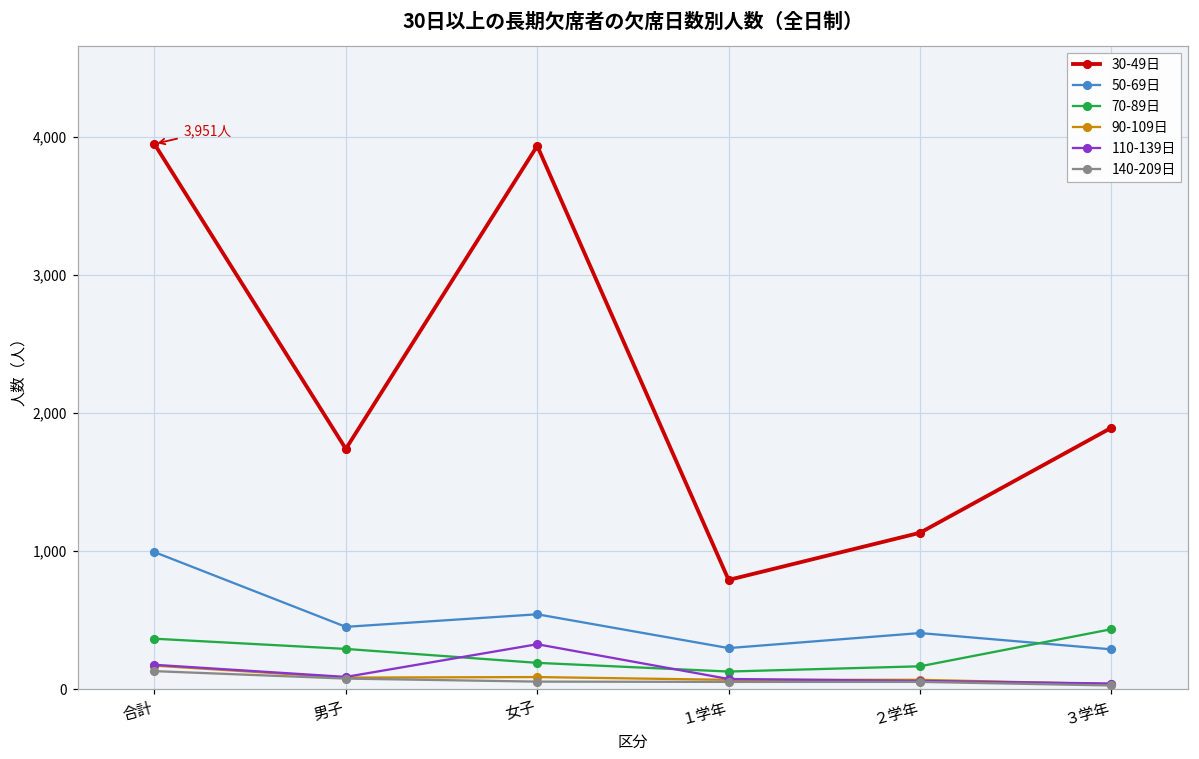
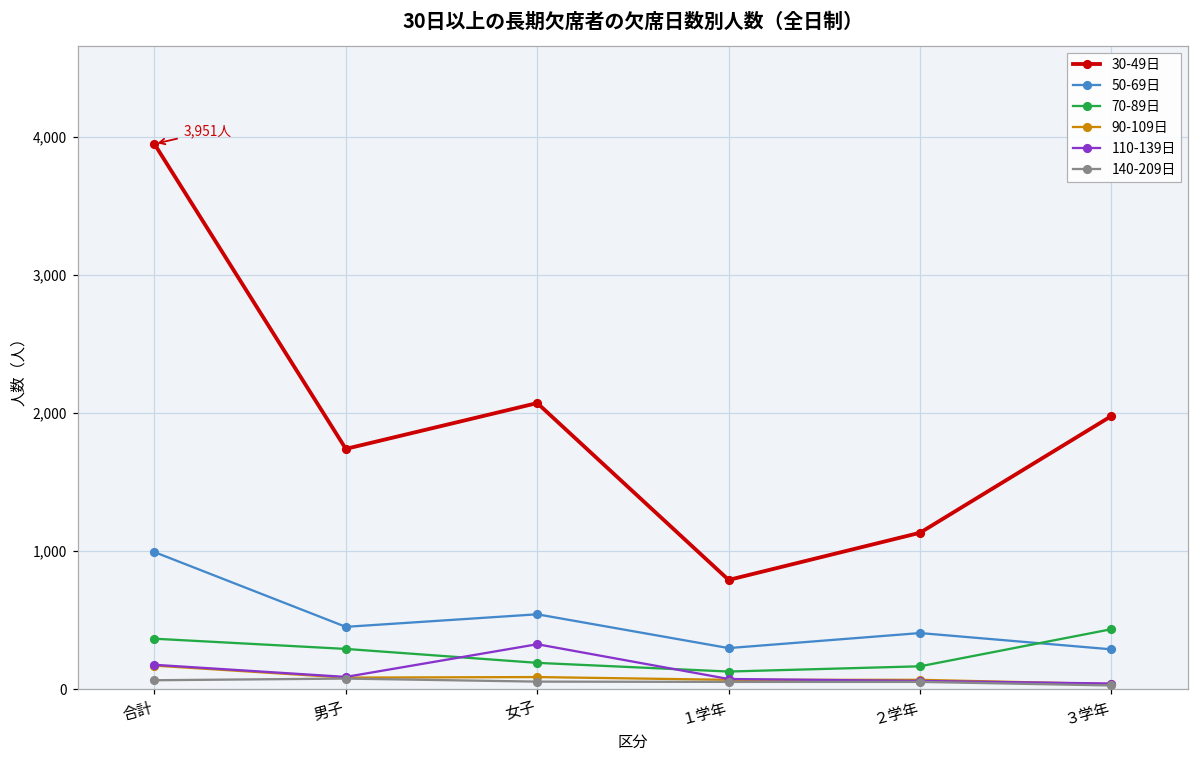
140-209日, 合計: 130 -> 60
30-49日, 女子: 3,940 -> 2,070
30-49日, ３学年: 1,890 -> 1,980
